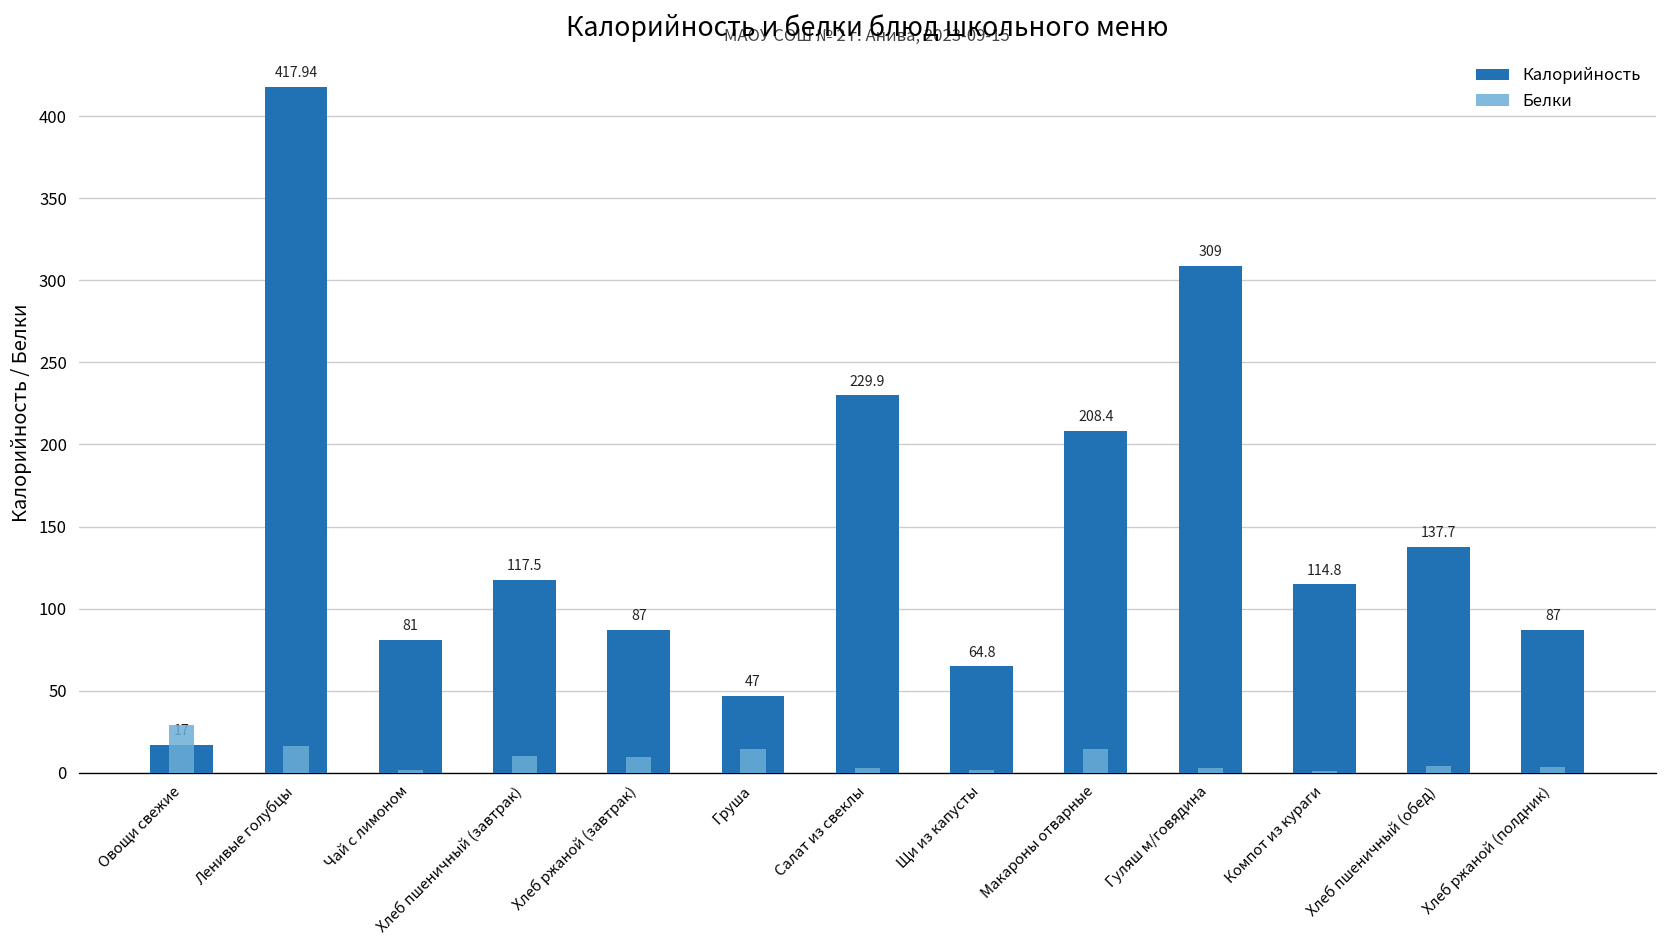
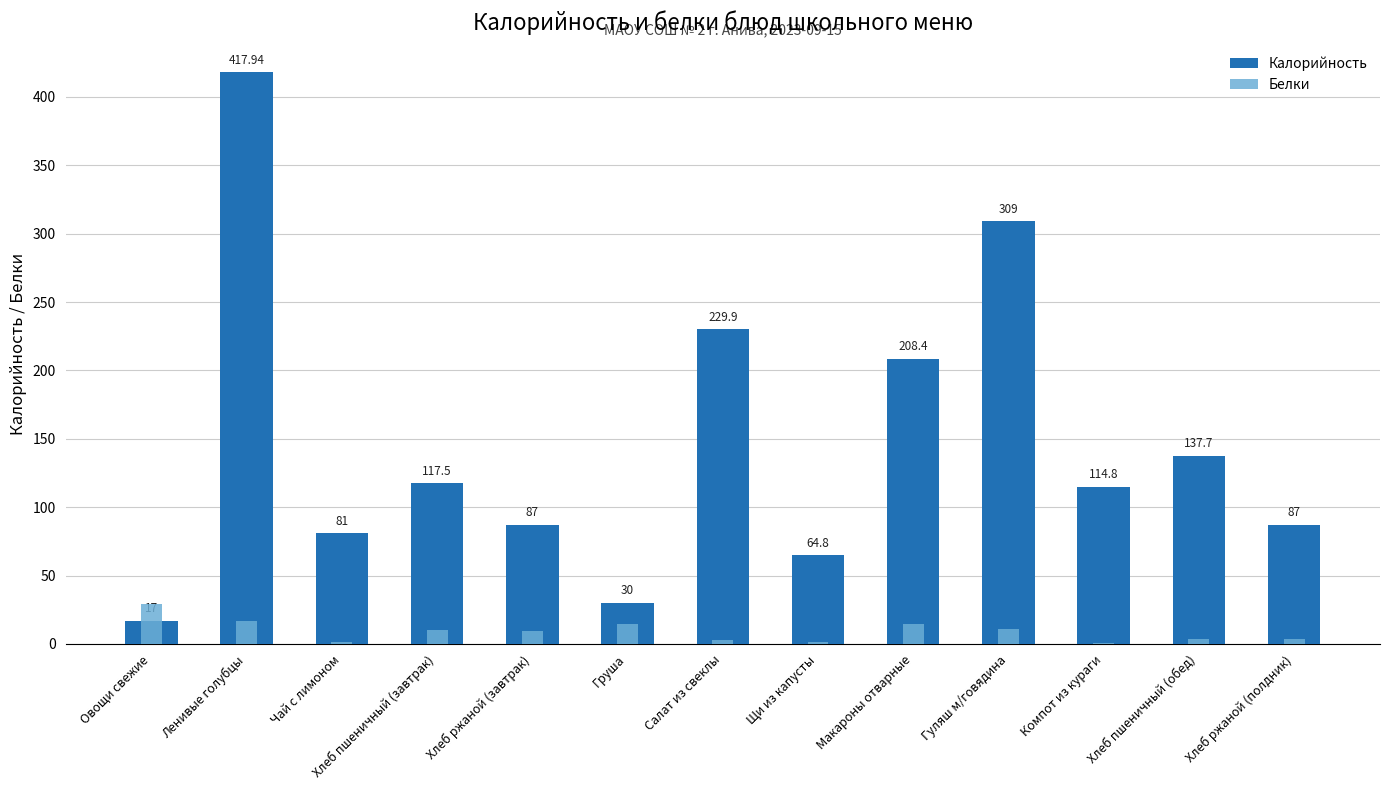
Калорийность, Груша: 47 -> 30
Белки, Гуляш м/говядина: 3 -> 11
